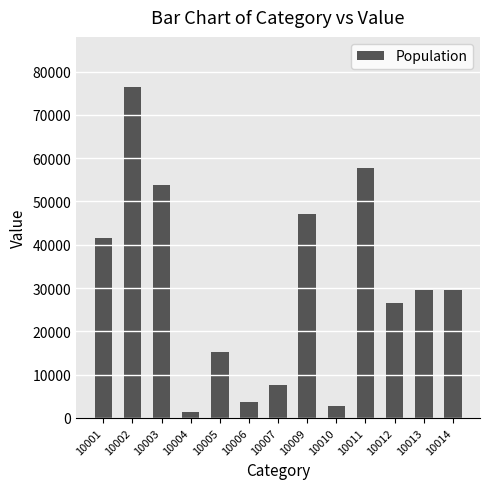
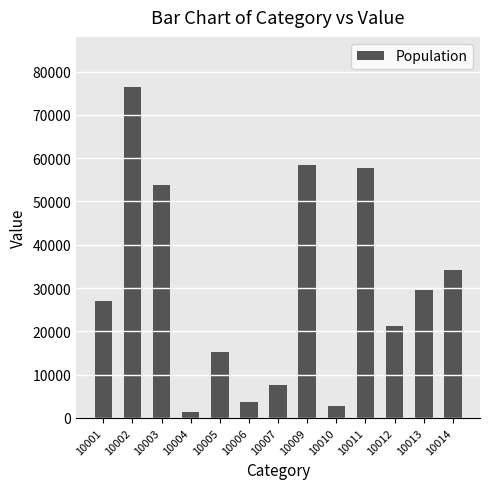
10001: 41000 -> 27000
10009: 47000 -> 58000
10012: 26000 -> 21000
10014: 29000 -> 34000
